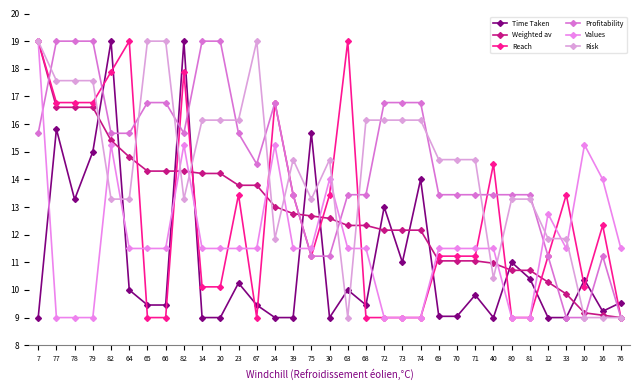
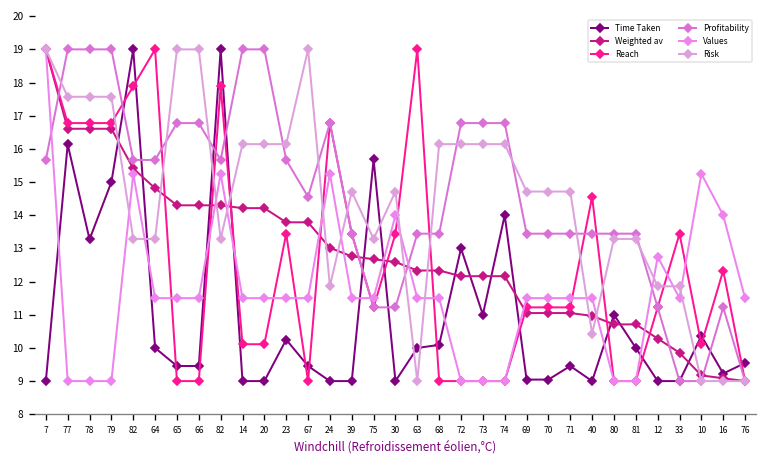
Time Taken, 77: 15.8 -> 16.1
Time Taken, 68: 9.5 -> 10.1
Time Taken, 71: 9.8 -> 9.5
Time Taken, 81: 10.4 -> 10.0
